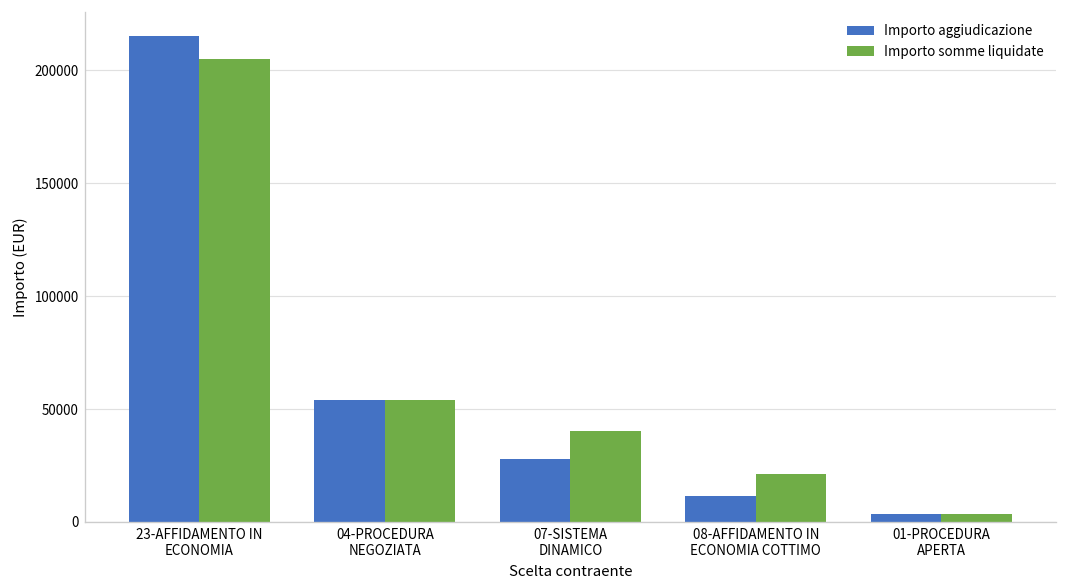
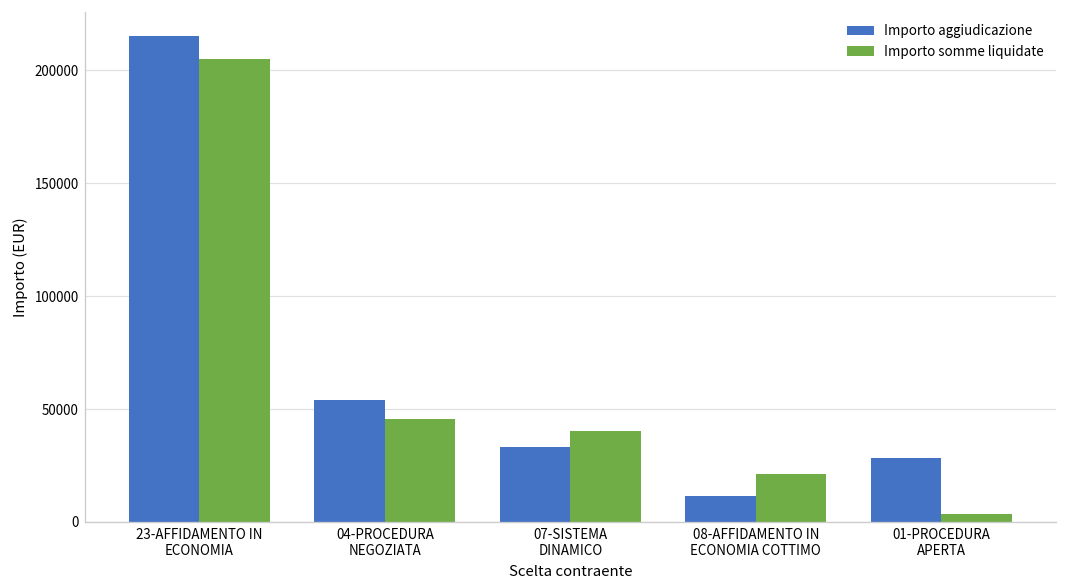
Importo somme liquidate, 04-PROCEDURA NEGOZIATA: 54000 -> 46000
Importo aggiudicazione, 07-SISTEMA DINAMICO: 28000 -> 33000
Importo aggiudicazione, 01-PROCEDURA APERTA: 3000 -> 28000
